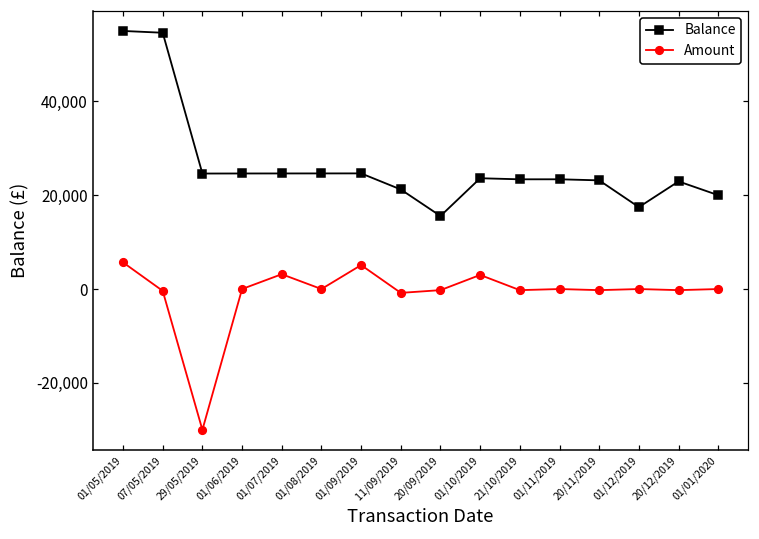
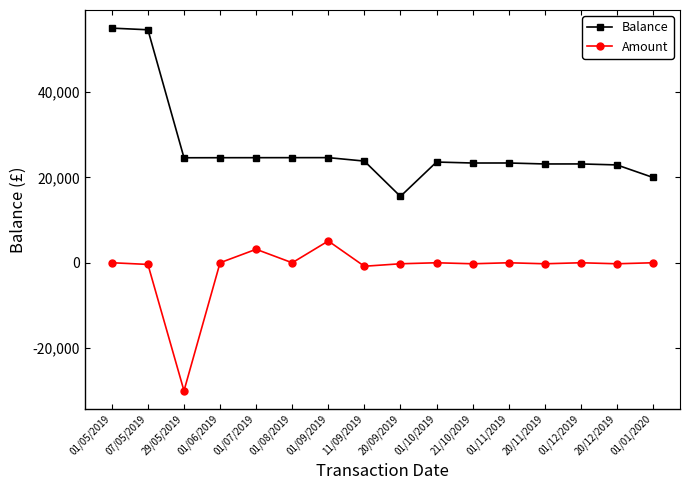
Amount, 01/05/2019: 6,000 -> 0
Balance, 11/09/2019: 21,000 -> 24,000
Amount, 01/10/2019: 3,000 -> 0
Balance, 01/12/2019: 17,000 -> 23,000
